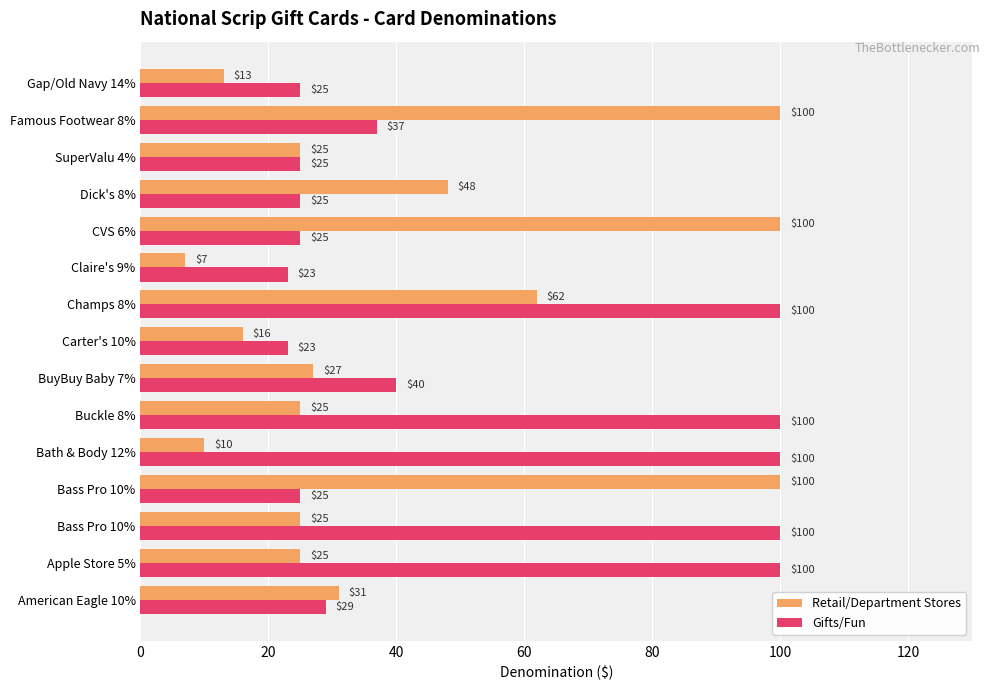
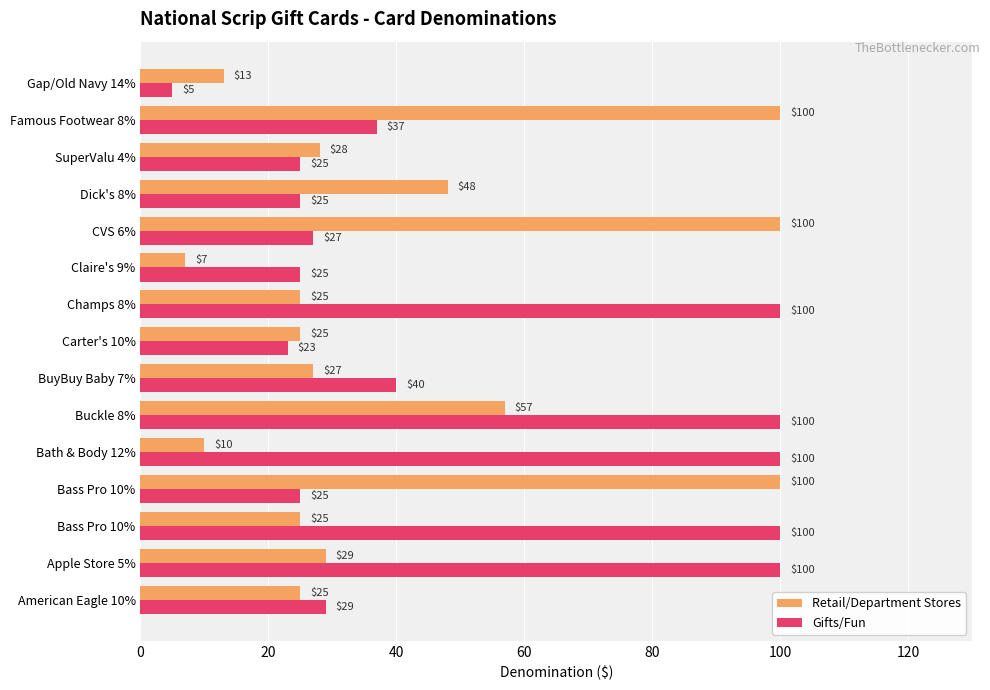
Gifts/Fun, Gap/Old Navy 14%: $25 -> $5
Retail/Department Stores, SuperValu 4%: $25 -> $28
Gifts/Fun, CVS 6%: $25 -> $27
Gifts/Fun, Claire's 9%: $23 -> $25
Retail/Department Stores, Champs 8%: $62 -> $25
Retail/Department Stores, Carter's 10%: $16 -> $25
Retail/Department Stores, Buckle 8%: $25 -> $57
Retail/Department Stores, Apple Store 5%: $25 -> $29
Retail/Department Stores, American Eagle 10%: $31 -> $25
